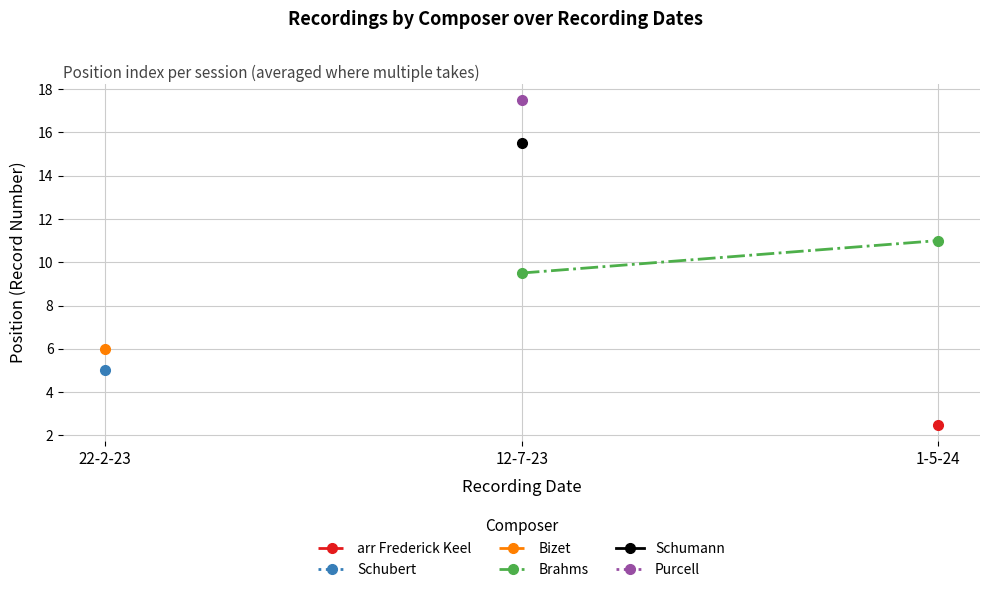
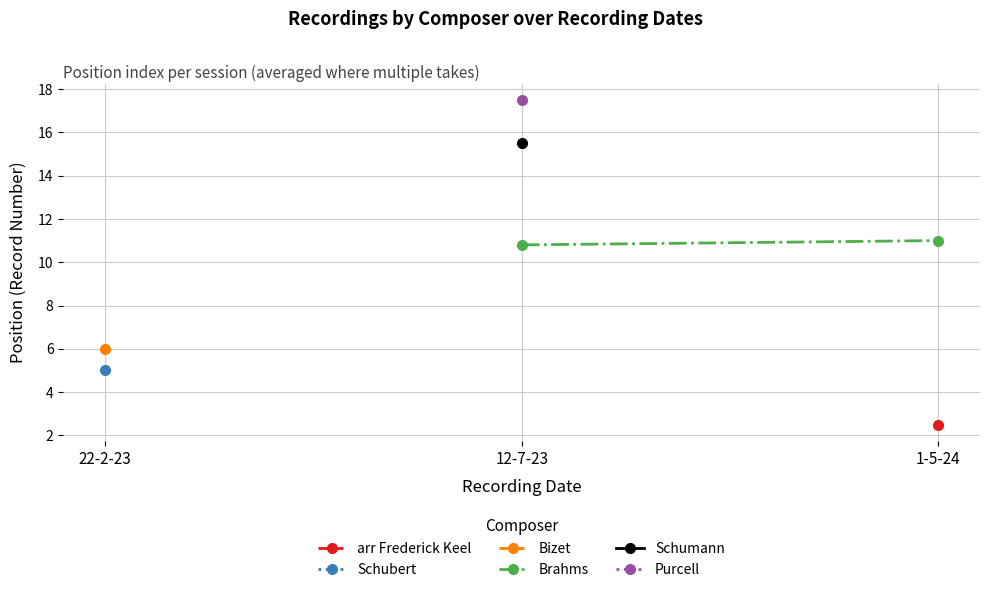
Brahms, 12-7-23: 9.5 -> 10.8
